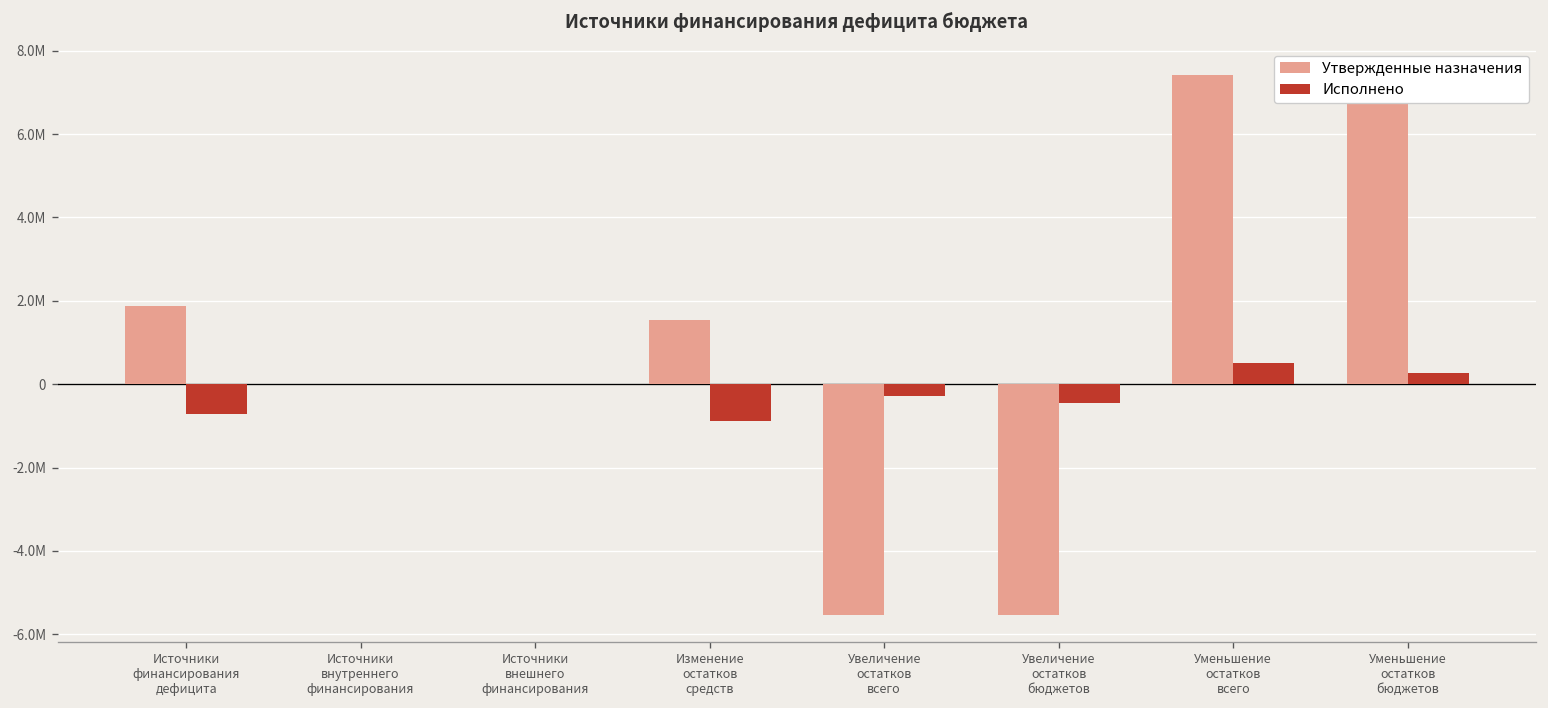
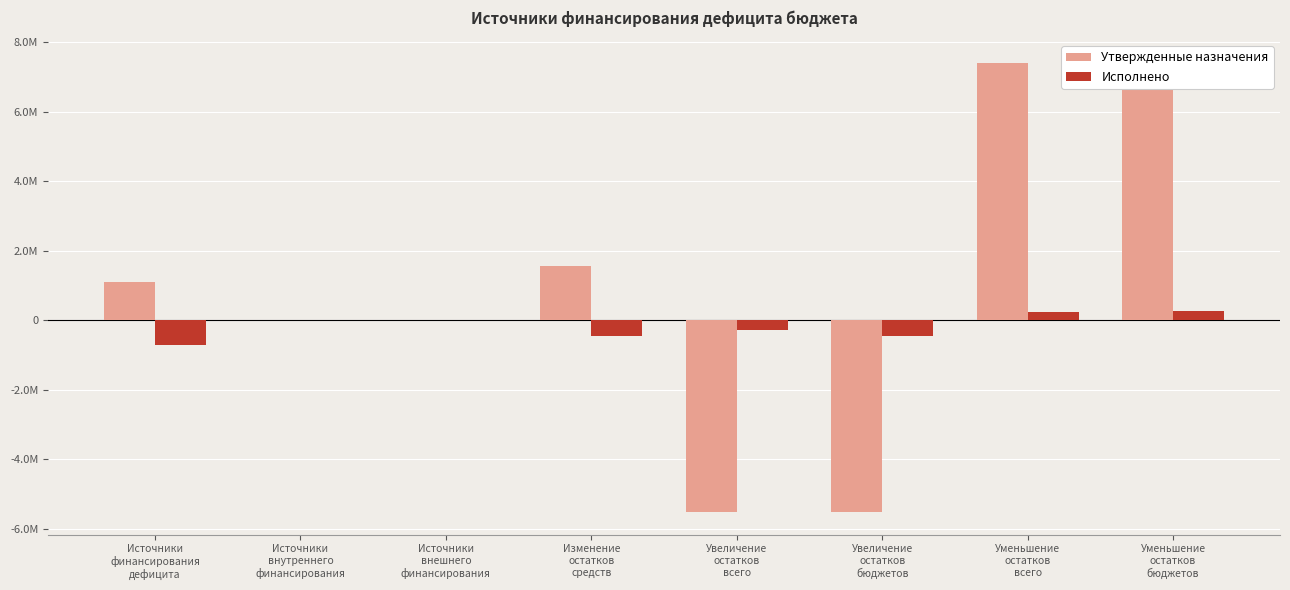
Утвержденные назначения, Источники финансирования дефицита: 1900000 -> 1100000
Исполнено, Изменение остатков средств: -900000 -> -500000
Исполнено, Уменьшение остатков всего: 500000 -> 200000
